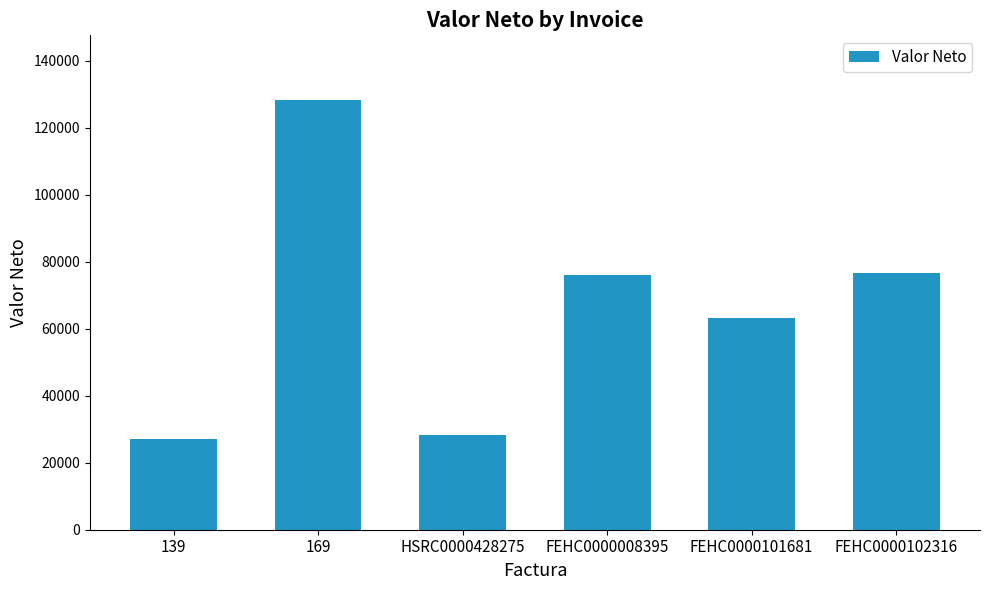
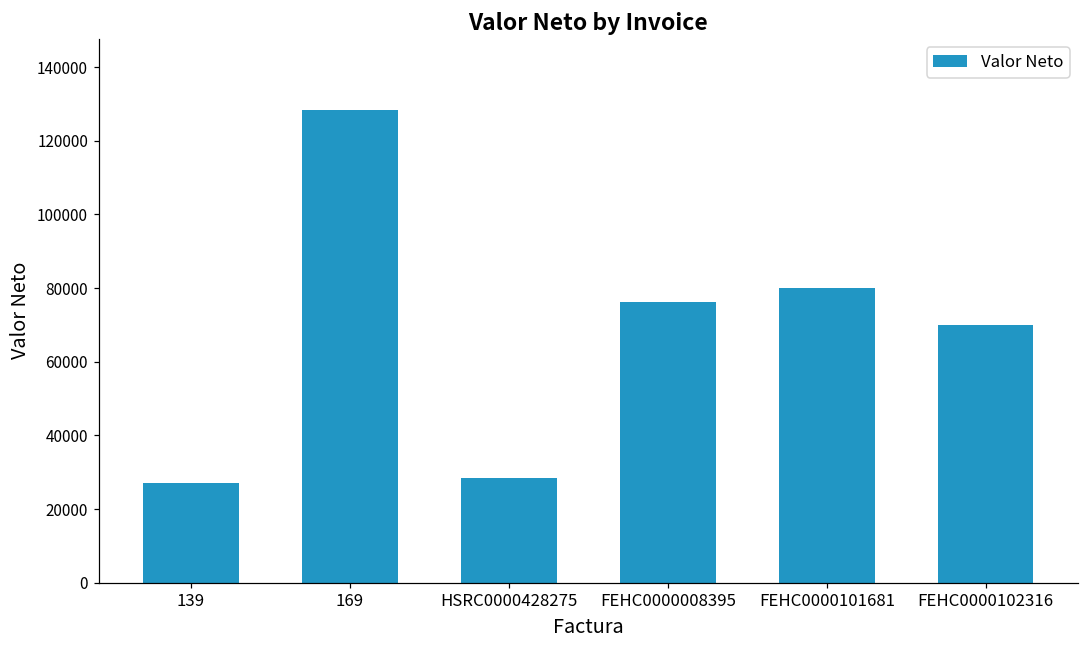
FEHC0000101681: 63000 -> 80000
FEHC0000102316: 77000 -> 70000
